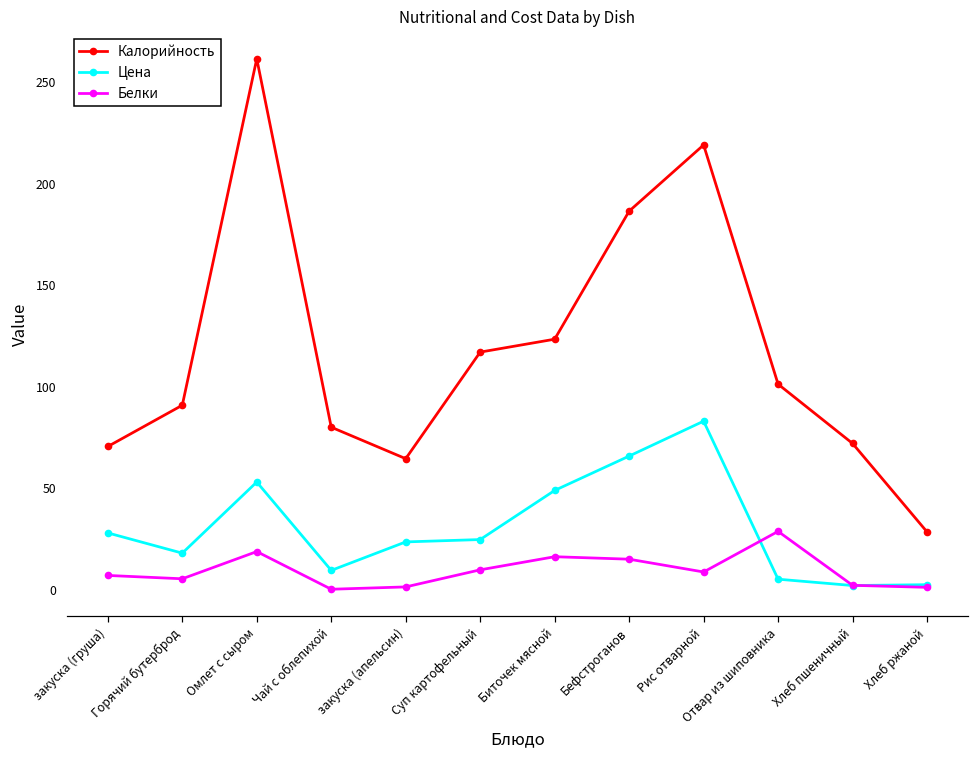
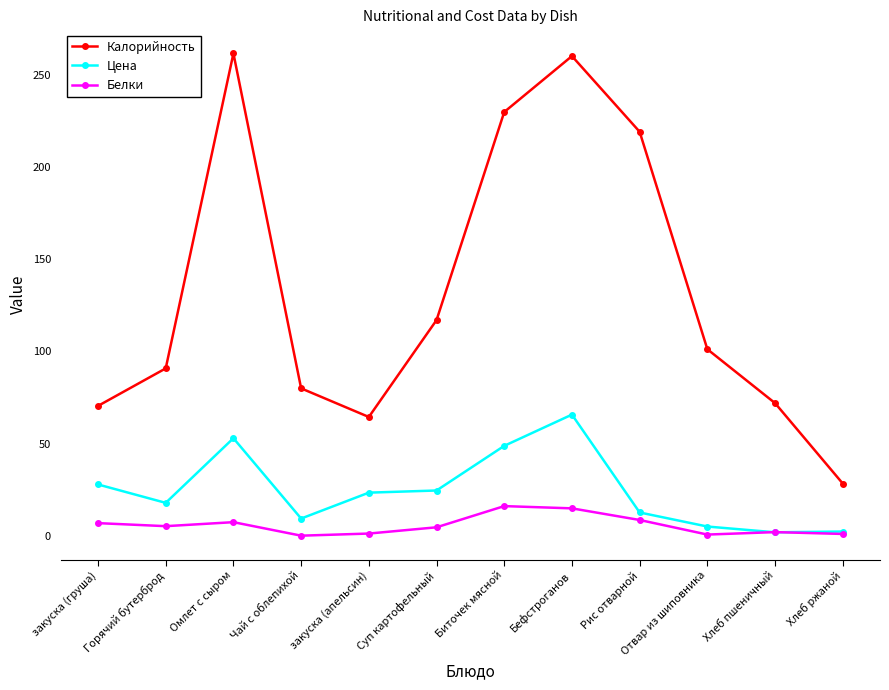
Белки, Омлет с сыром: 19 -> 8
Белки, Суп картофельный: 10 -> 5
Калорийность, Биточек мясной: 123 -> 230
Калорийность, Бефстроганов: 186 -> 260
Цена, Рис отварной: 83 -> 13
Белки, Отвар из шиповника: 29 -> 1
